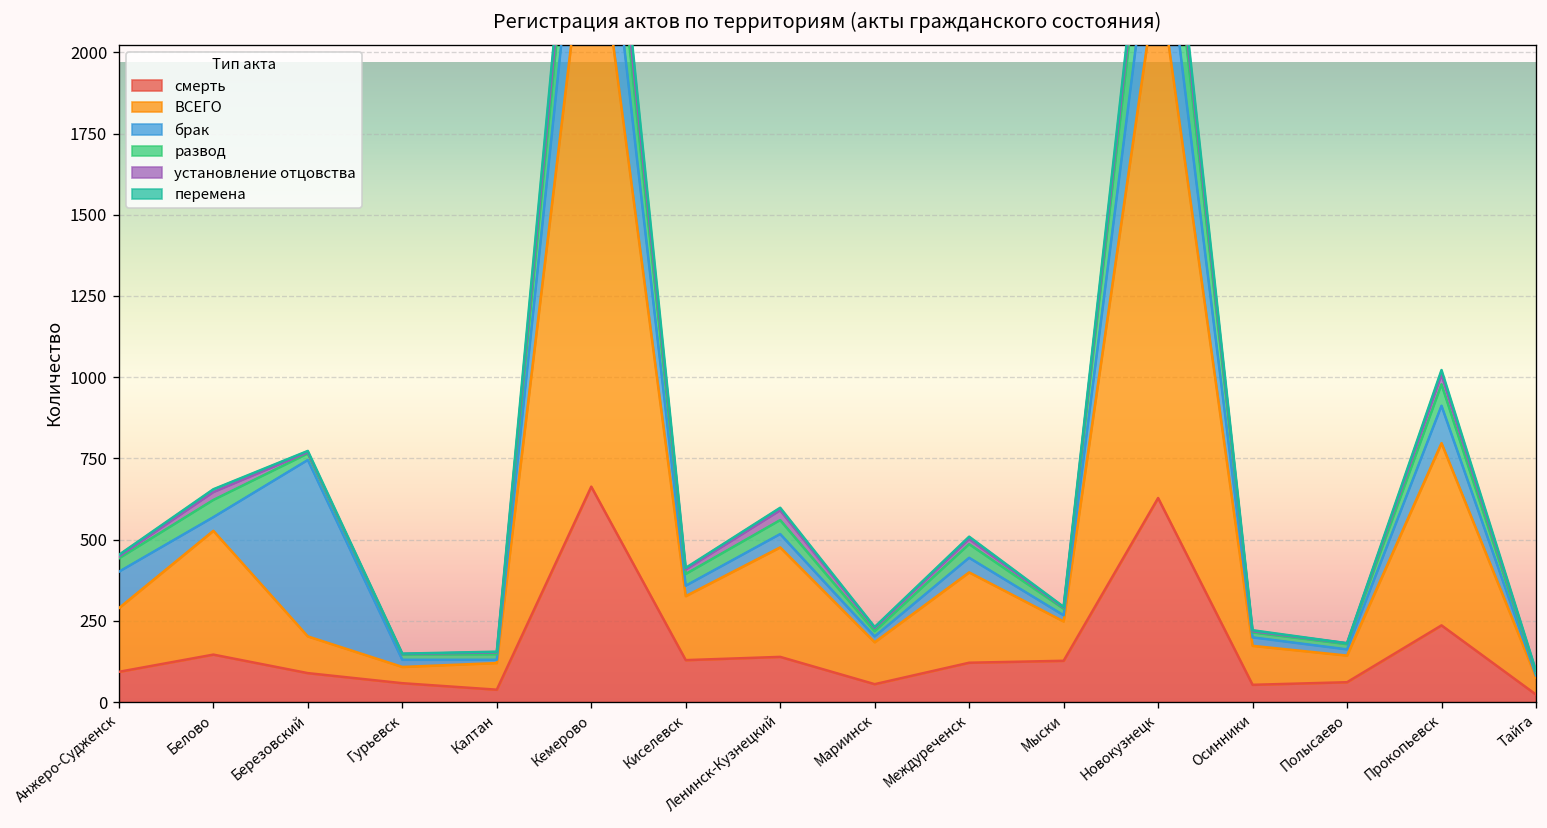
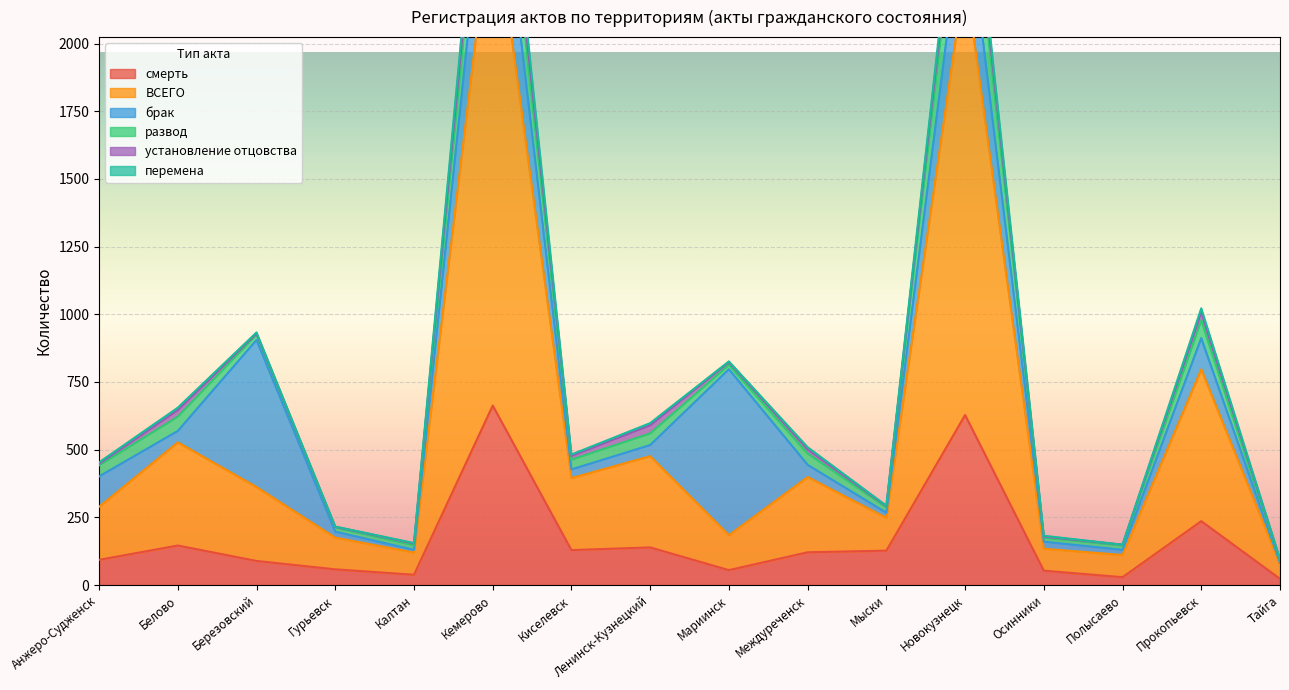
ВСЕГО, Березовский: 110 -> 270
ВСЕГО, Гурьевск: 50 -> 120
ВСЕГО, Киселевск: 200 -> 270
брак, Мариинск: 20 -> 610
ВСЕГО, Осинники: 120 -> 80
смерть, Полысаево: 60 -> 30
